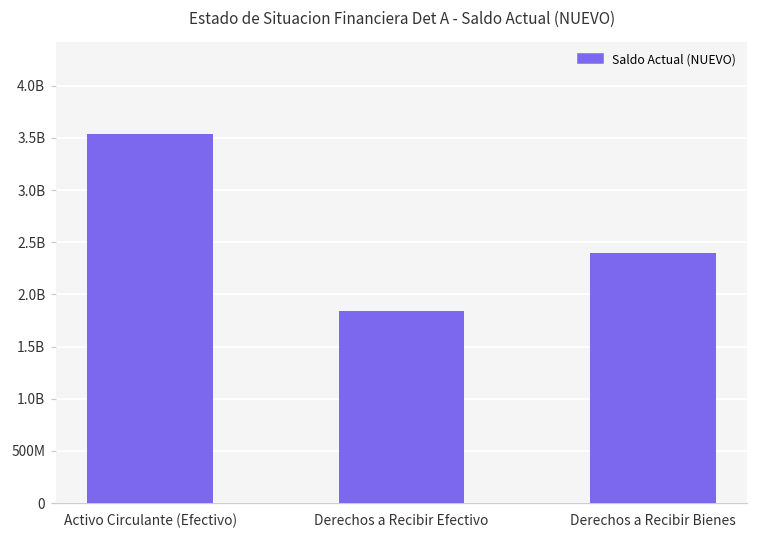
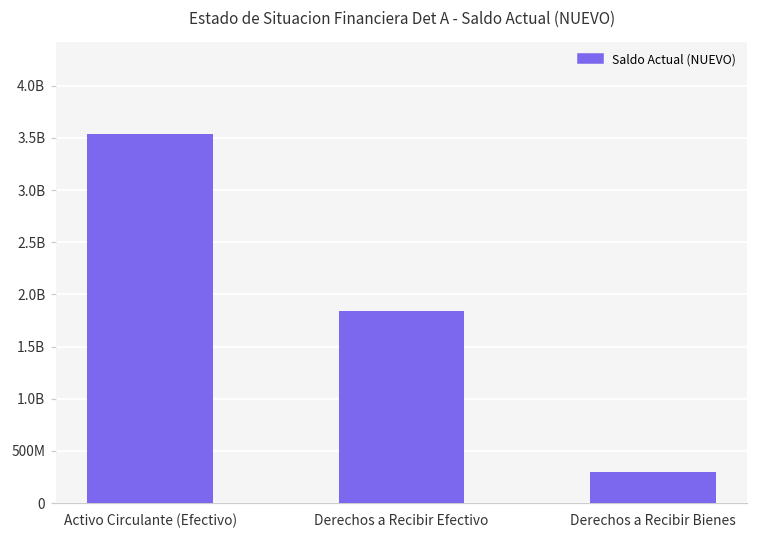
Derechos a Recibir Bienes: 2400000000 -> 300000000
